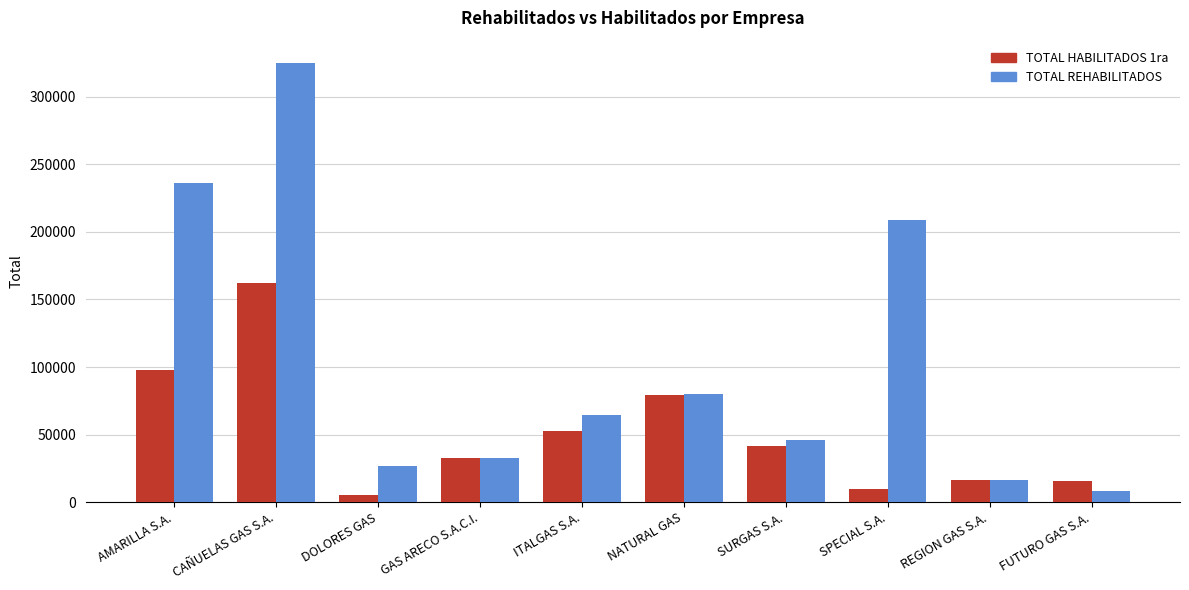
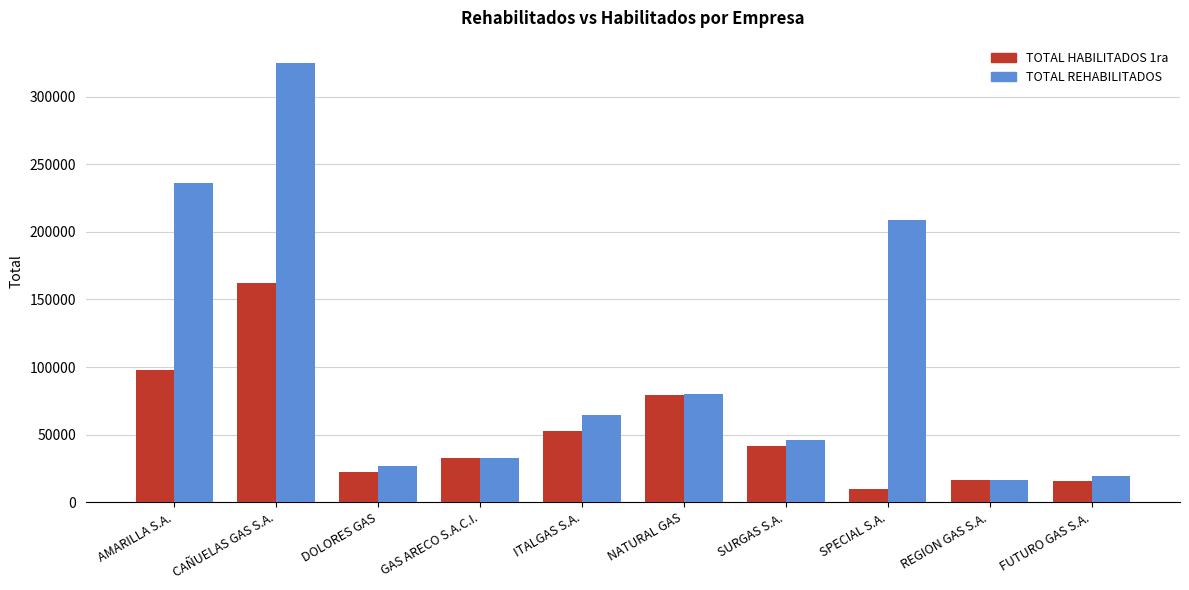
TOTAL HABILITADOS 1ra, DOLORES GAS: 5000 -> 22000
TOTAL REHABILITADOS, FUTURO GAS S.A.: 8000 -> 19000
